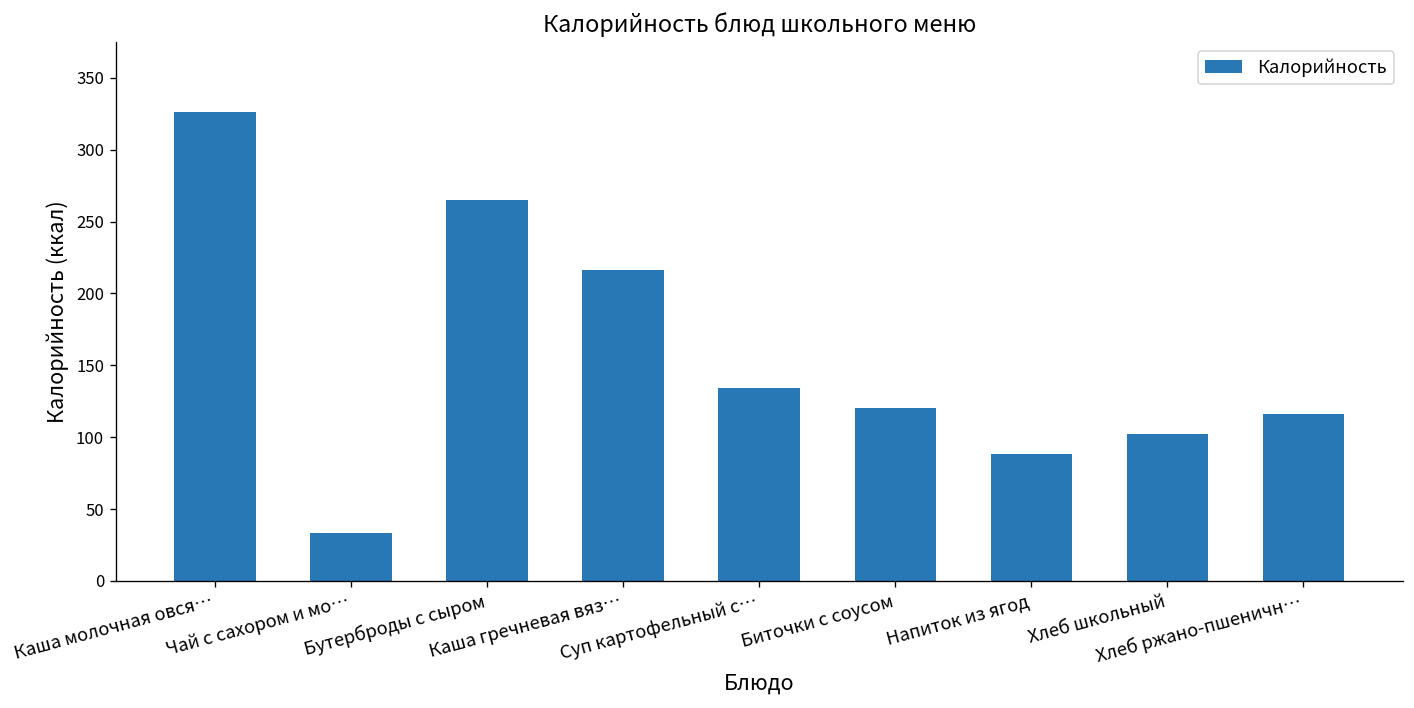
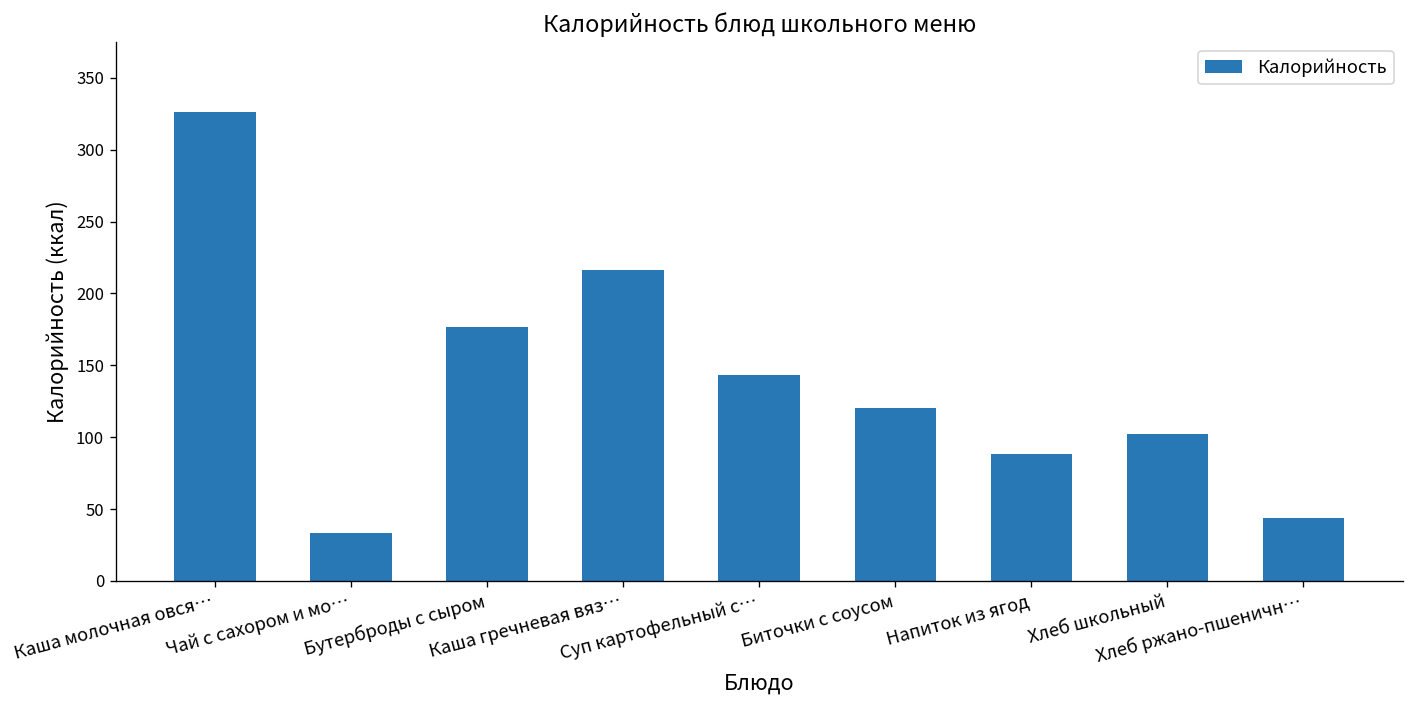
Бутерброды с сыром: 265 -> 177
Суп картофельный с…: 134 -> 143
Хлеб ржано-пшеничн…: 116 -> 44
